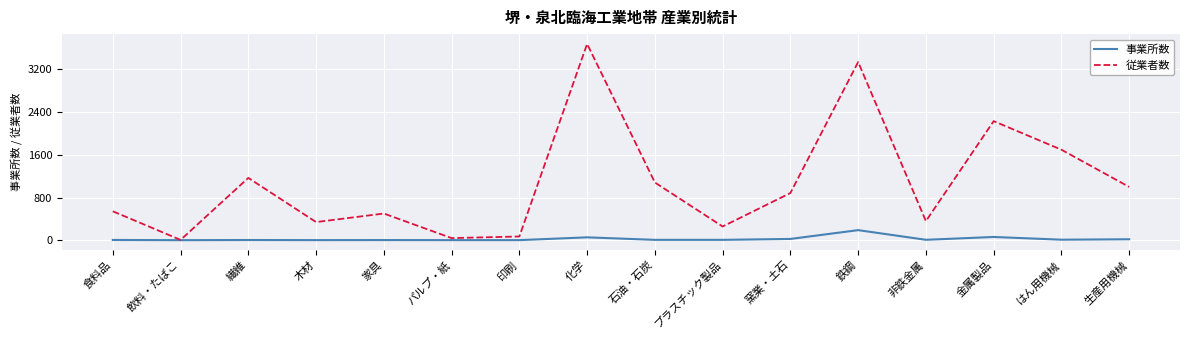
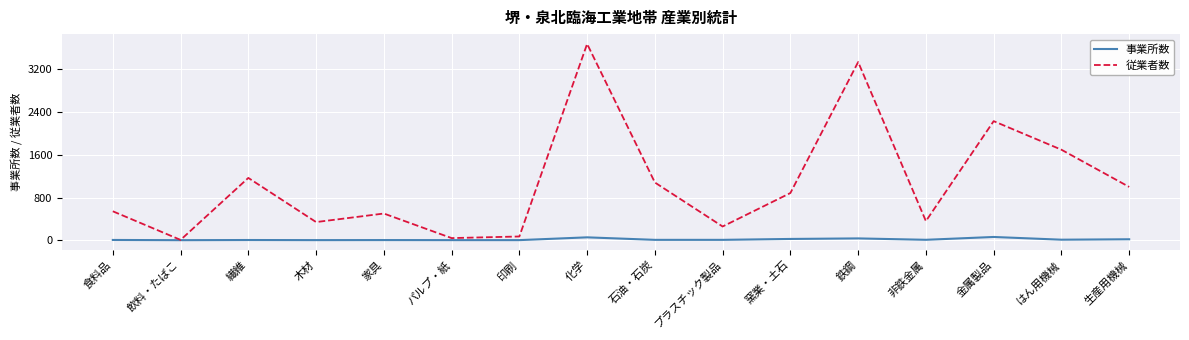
事業所数, 鉄鋼: 200 -> 0
